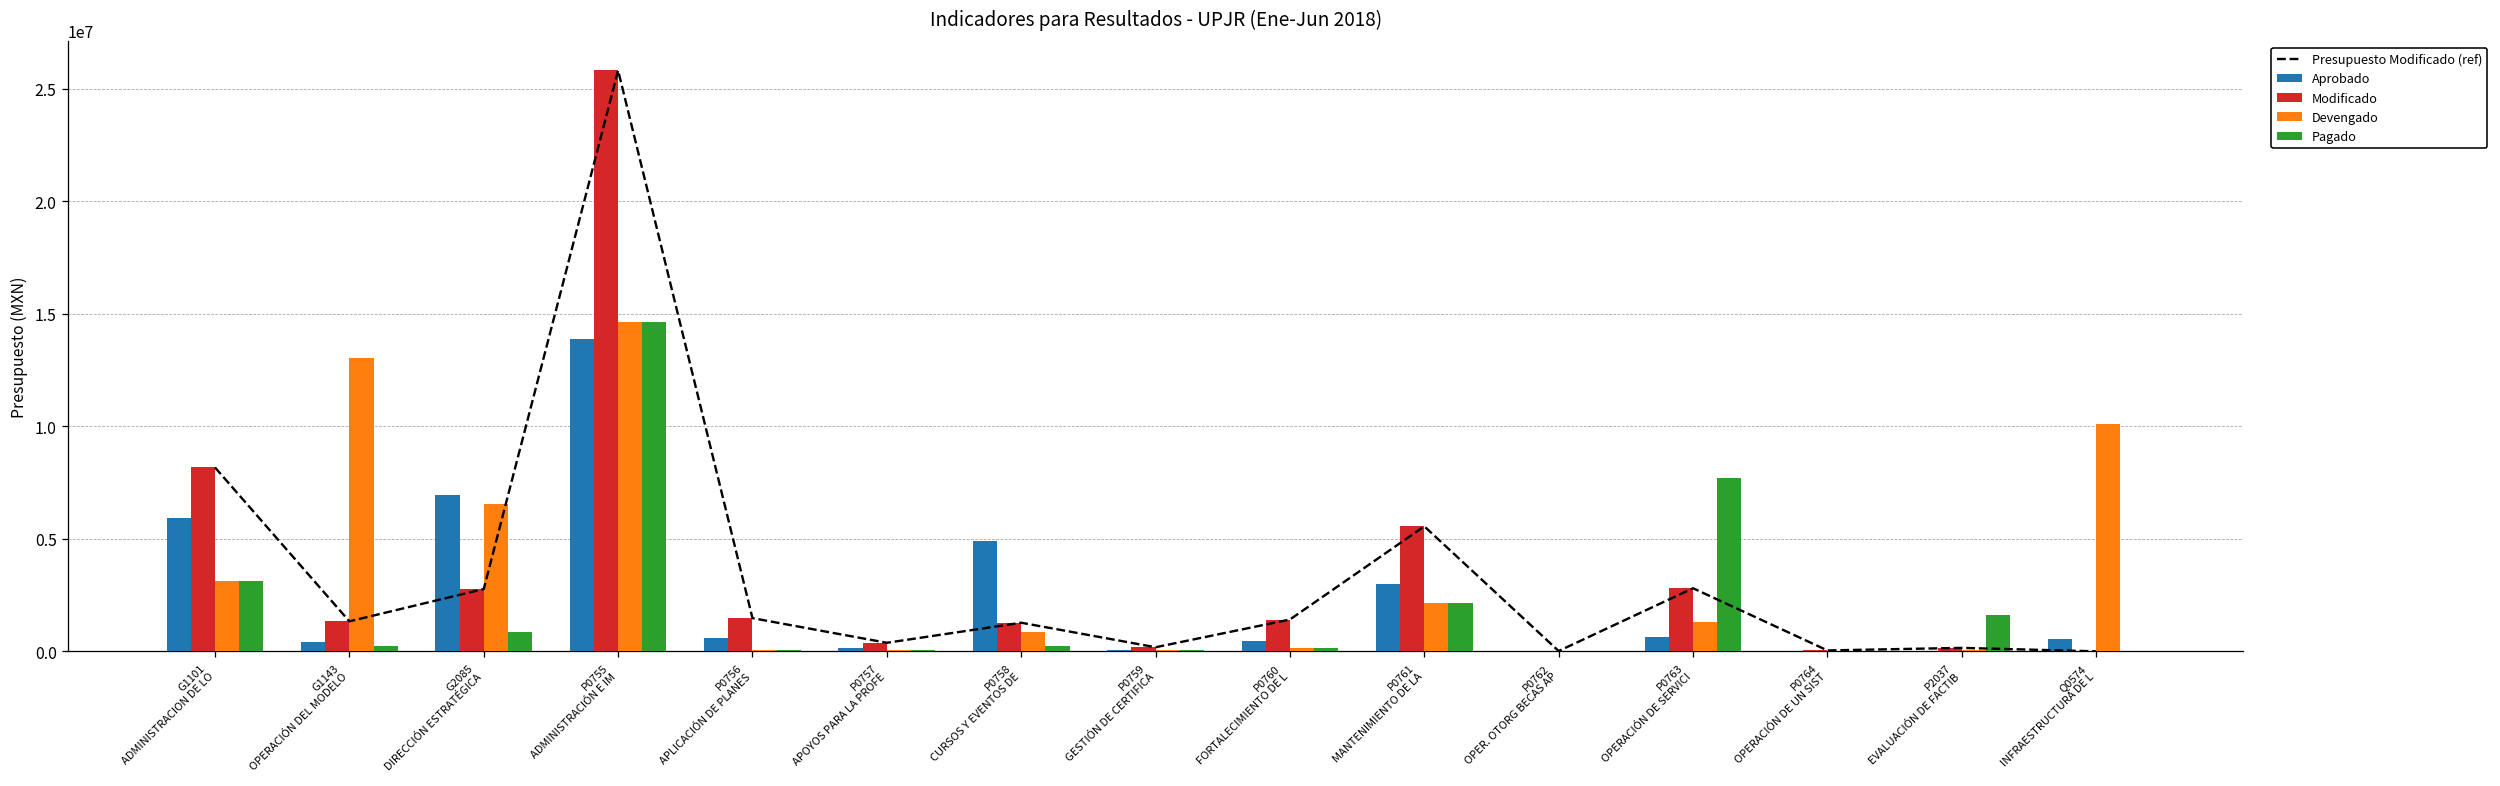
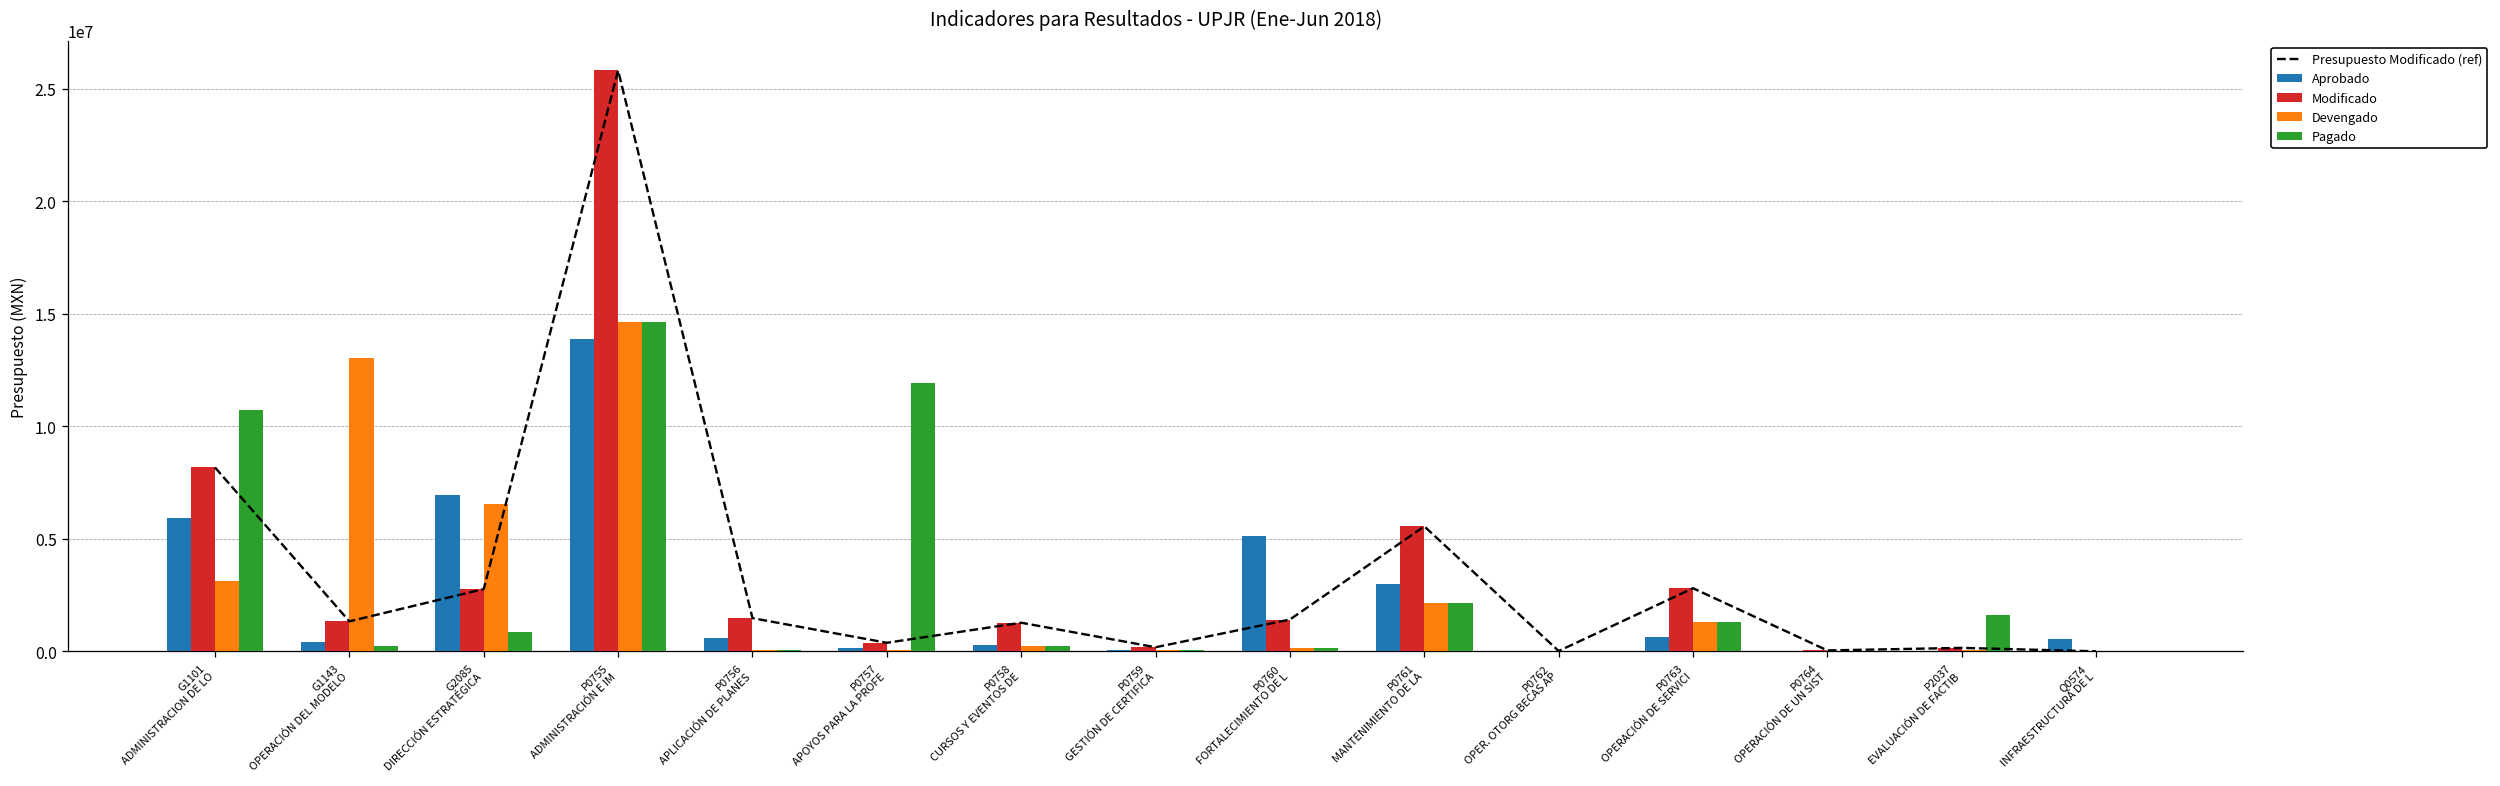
Pagado, G1101 ADMINISTRACION DE LO: 3100000 -> 10700000
Pagado, P0757 APOYOS PARA LA PROFE: 0 -> 11900000
Aprobado, P0758 CURSOS Y EVENTOS DE: 4900000 -> 300000
Devengado, P0758 CURSOS Y EVENTOS DE: 900000 -> 200000
Aprobado, P0760 FORTALECIMIENTO DE L: 500000 -> 5100000
Pagado, P0763 OPERACIÓN DE SERVICI: 7700000 -> 1300000
Devengado, Q0574 INFRAESTRUCTURA DE L: 10100000 -> 0
